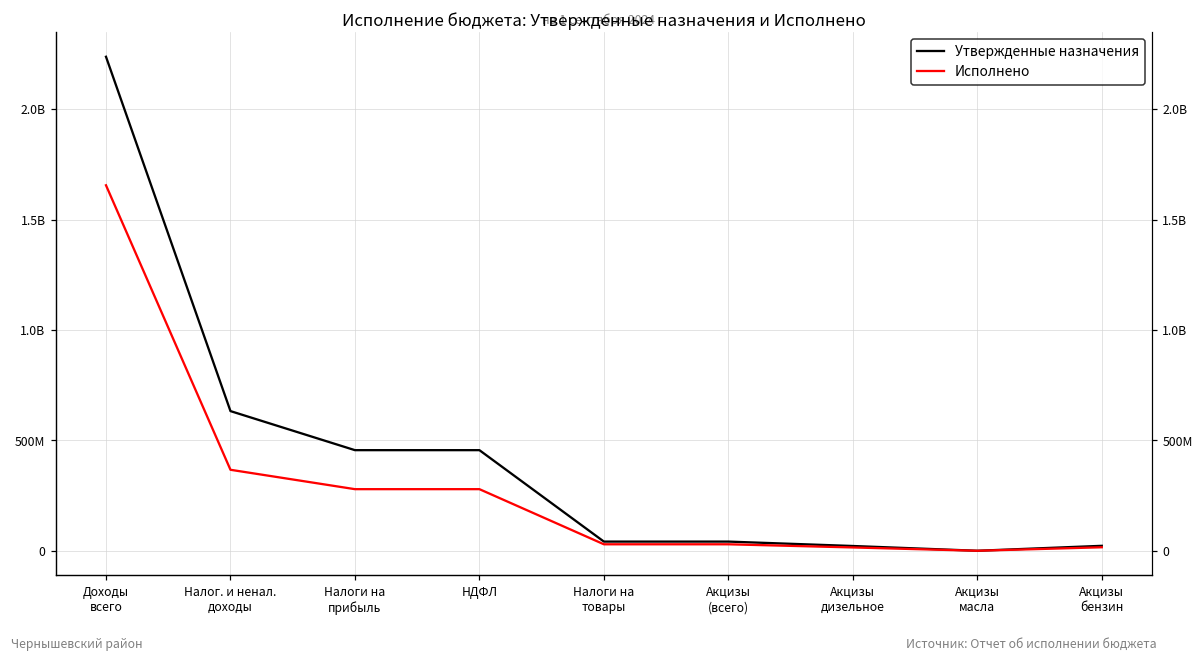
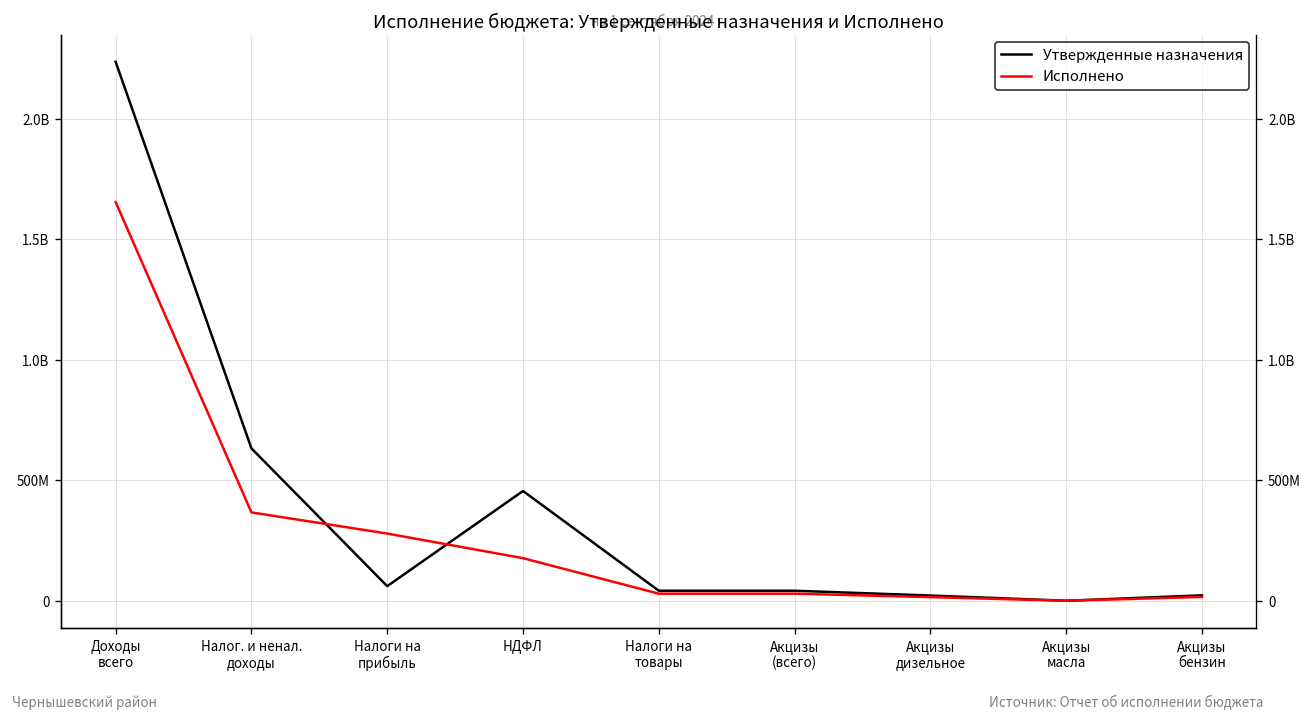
Утвержденные назначения, Налоги на прибыль: 460000000 -> 60000000
Исполнено, НДФЛ: 280000000 -> 180000000
